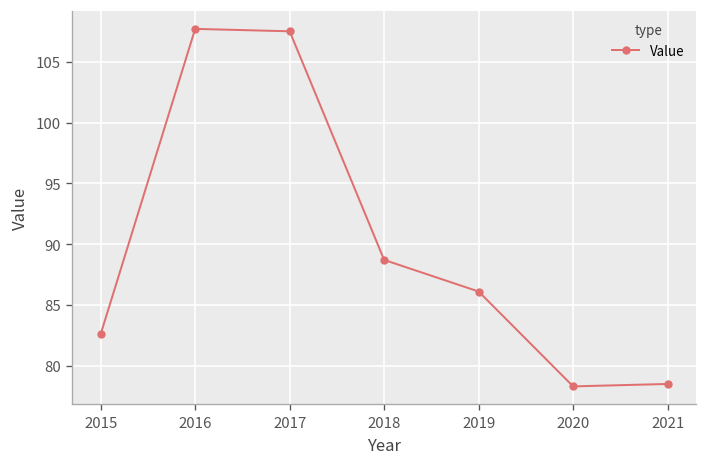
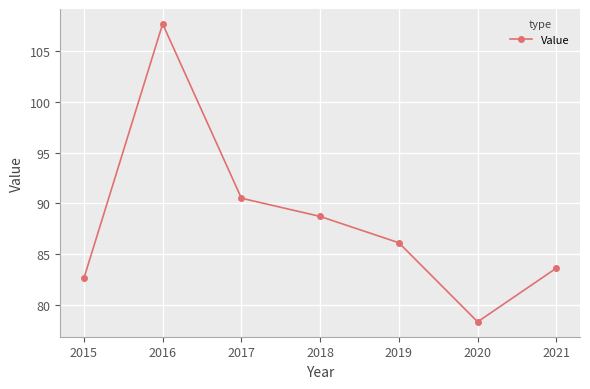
2017: 107.5 -> 90.5
2021: 78.5 -> 83.6
